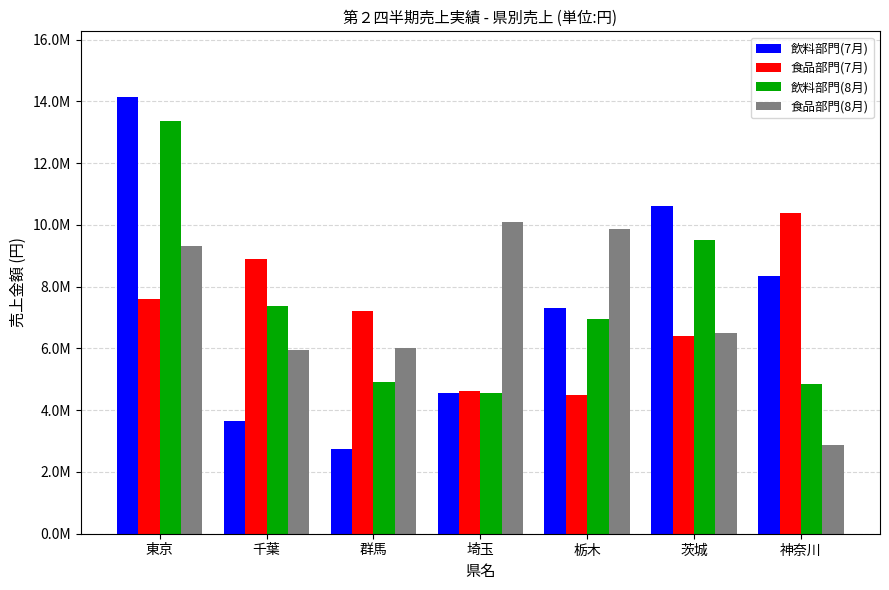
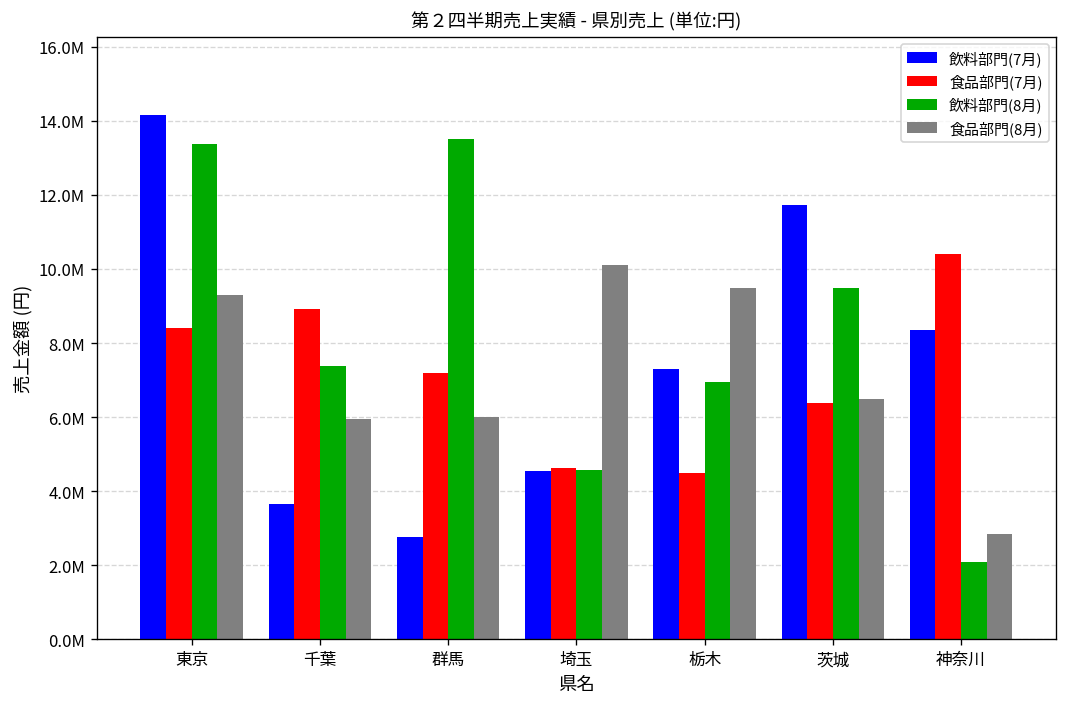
食品部門(7月), 東京: 7600000 -> 8400000
飲料部門(8月), 群馬: 4900000 -> 13500000
食品部門(8月), 栃木: 9900000 -> 9500000
飲料部門(7月), 茨城: 10600000 -> 11700000
飲料部門(8月), 神奈川: 4900000 -> 2100000
